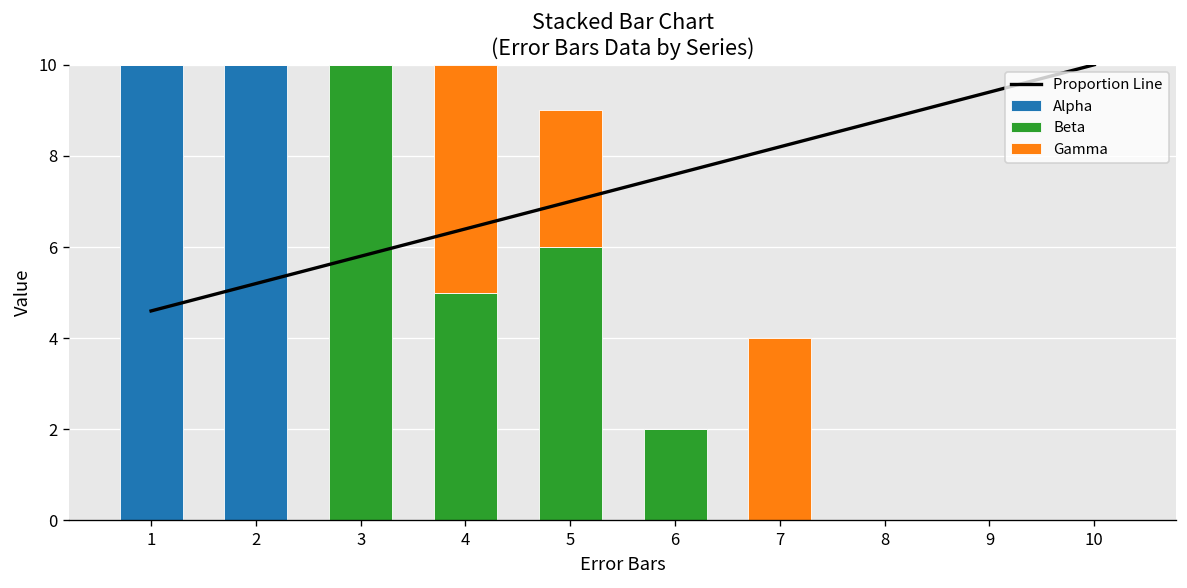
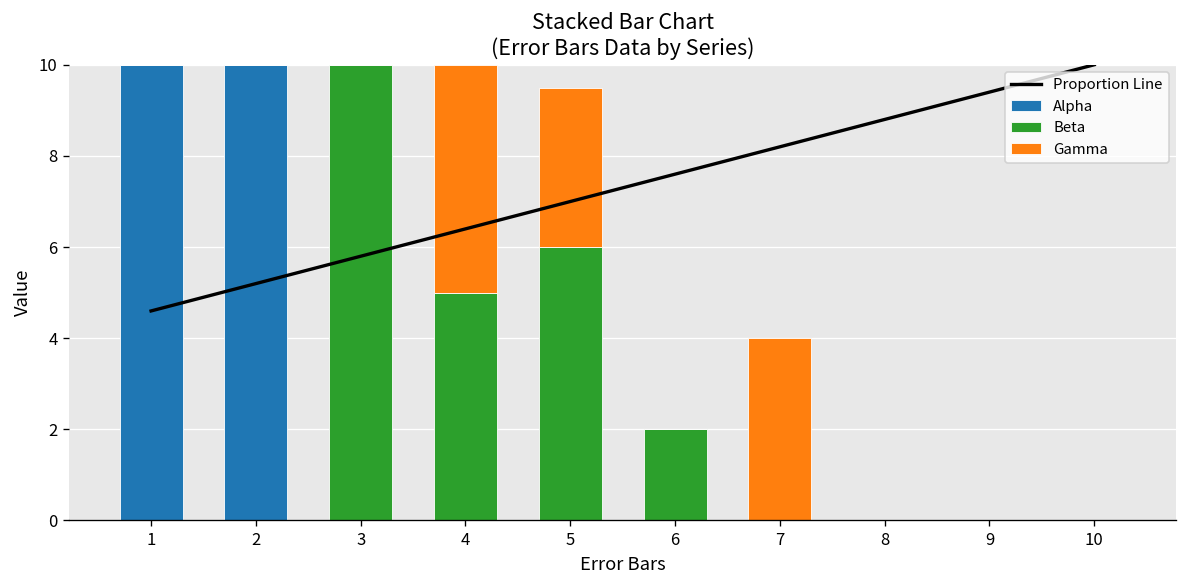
Gamma, 5: 3.0 -> 3.5
